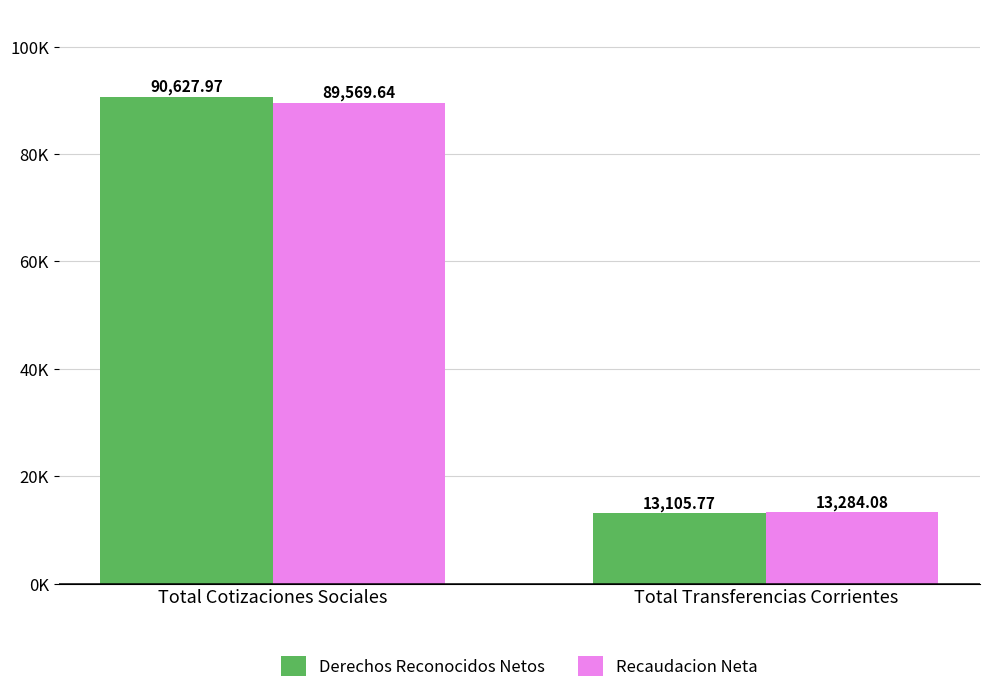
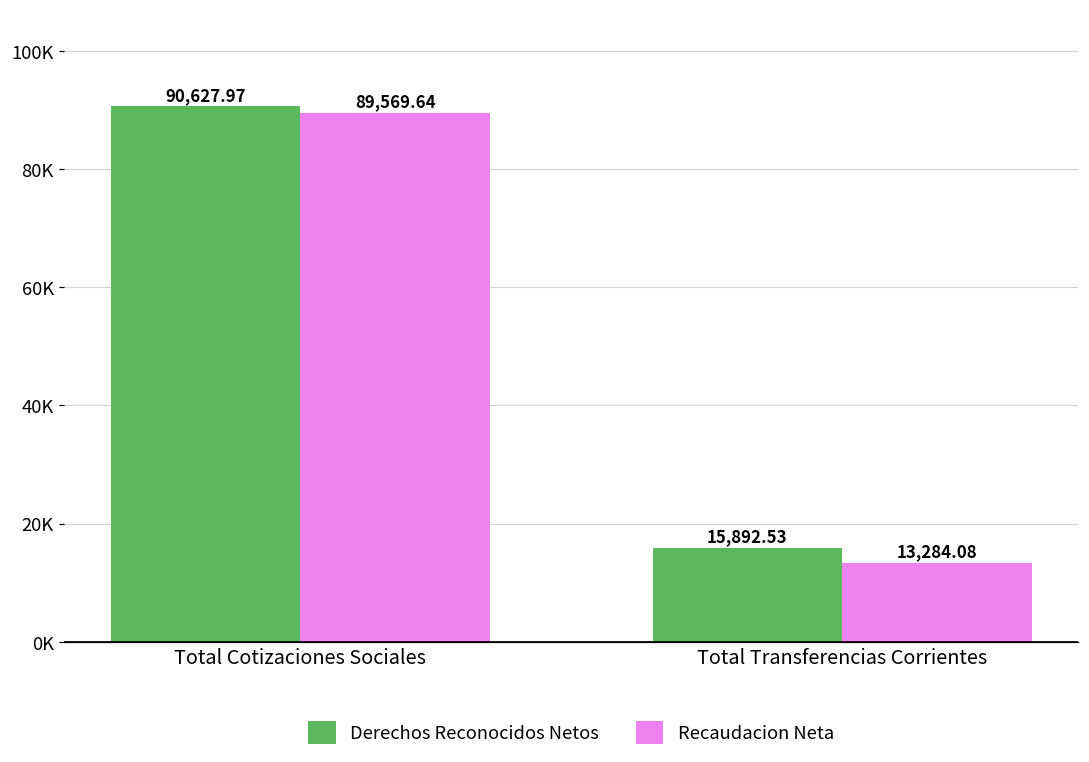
Derechos Reconocidos Netos, Total Transferencias Corrientes: 13,105.77 -> 15,892.53
